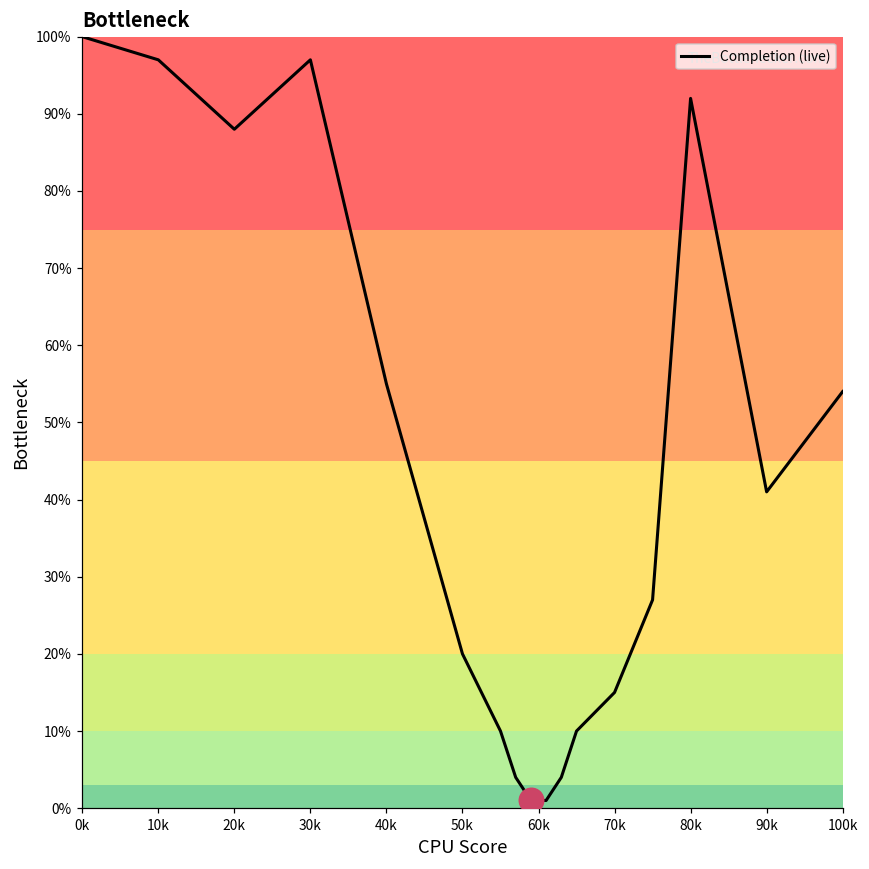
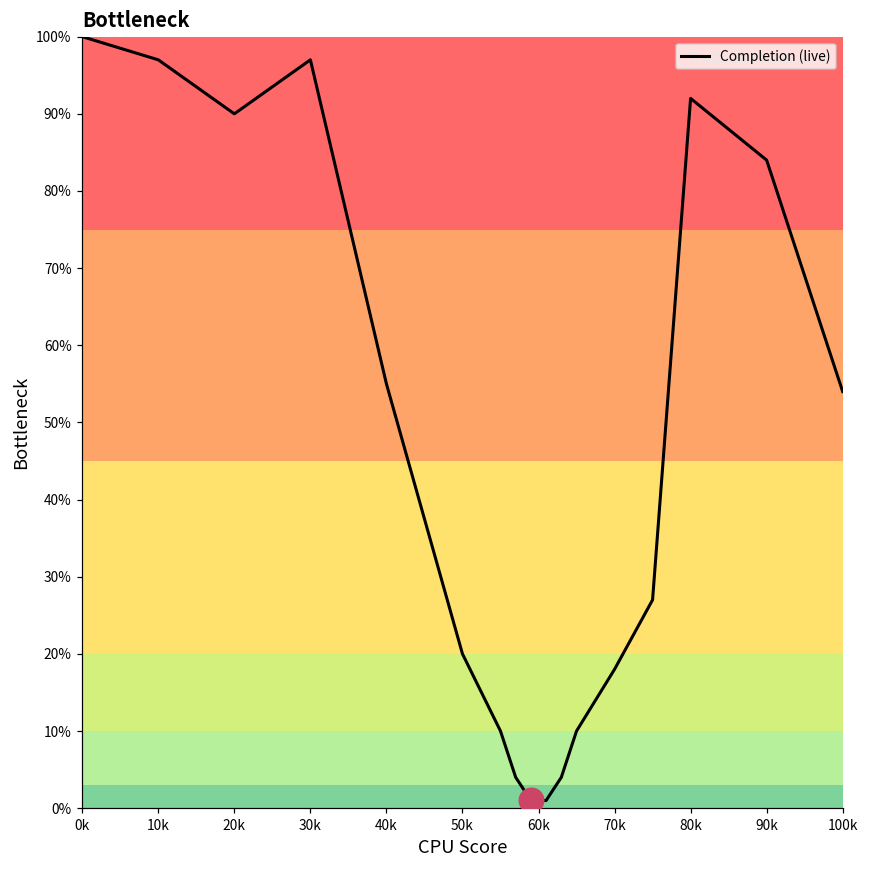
Completion (live), 20k: 88% -> 90%
Completion (live), 70k: 15% -> 18%
Completion (live), 90k: 41% -> 84%
